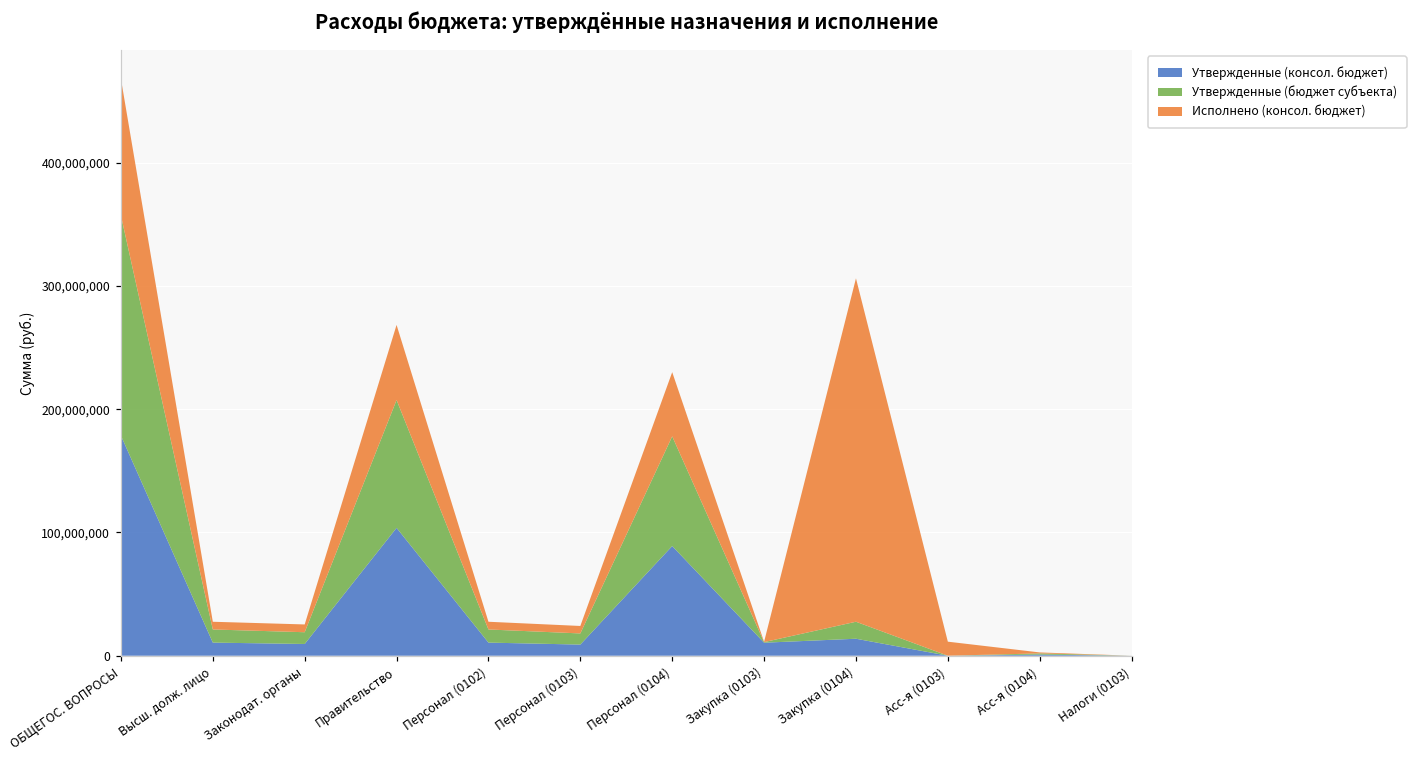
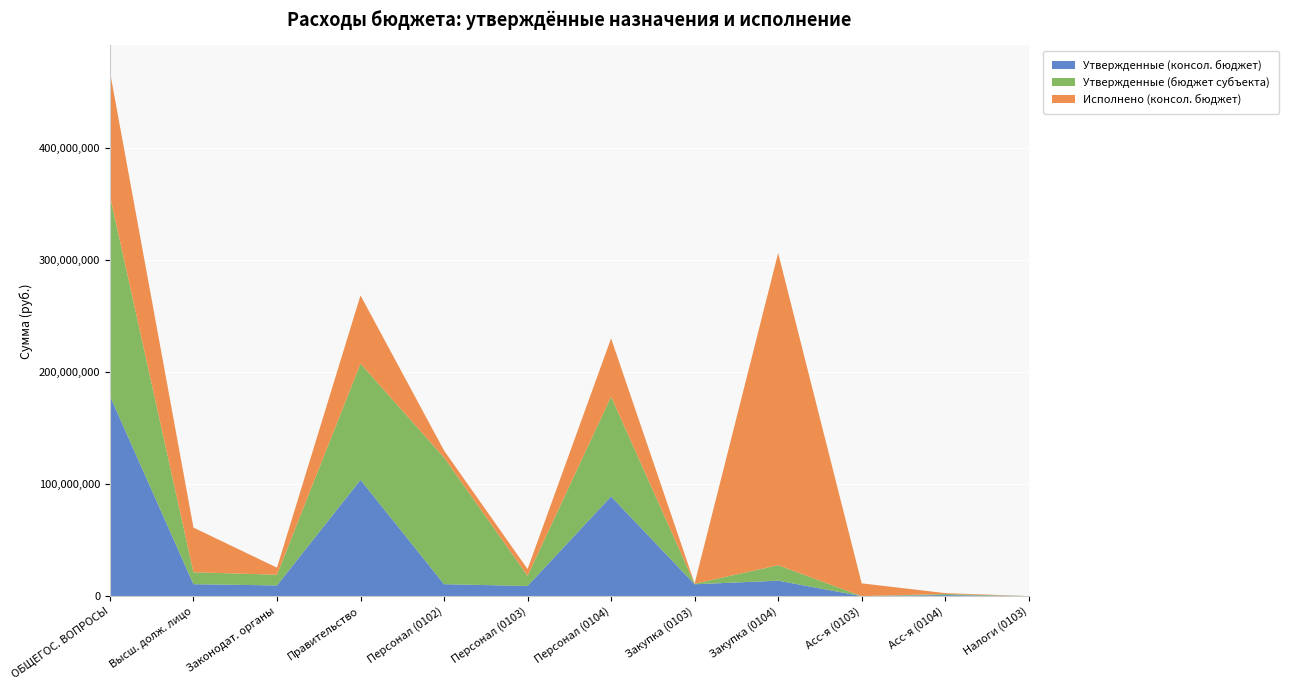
Исполнено (консол. бюджет), Высш. долж. лицо: 6,000,000 -> 40,000,000
Утвержденные (бюджет субъекта), Персонал (0102): 11,000,000 -> 113,000,000
